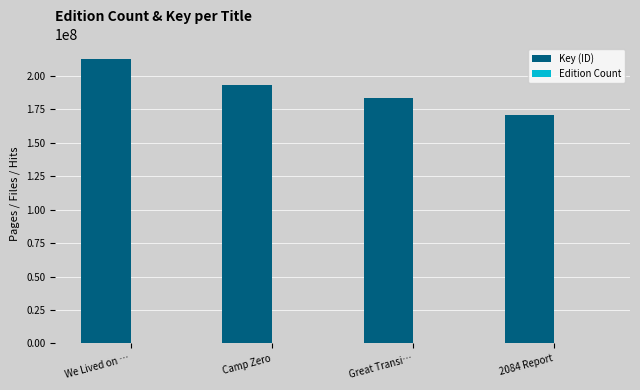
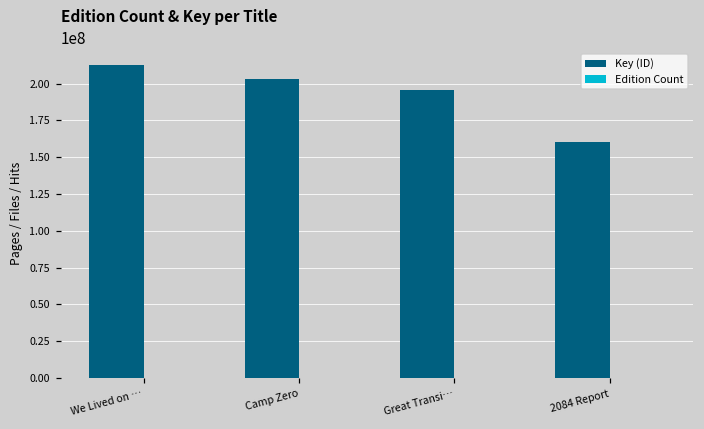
Key (ID), Camp Zero: 194000000 -> 203000000
Key (ID), Great Transi…: 183000000 -> 195000000
Key (ID), 2084 Report: 171000000 -> 160000000
